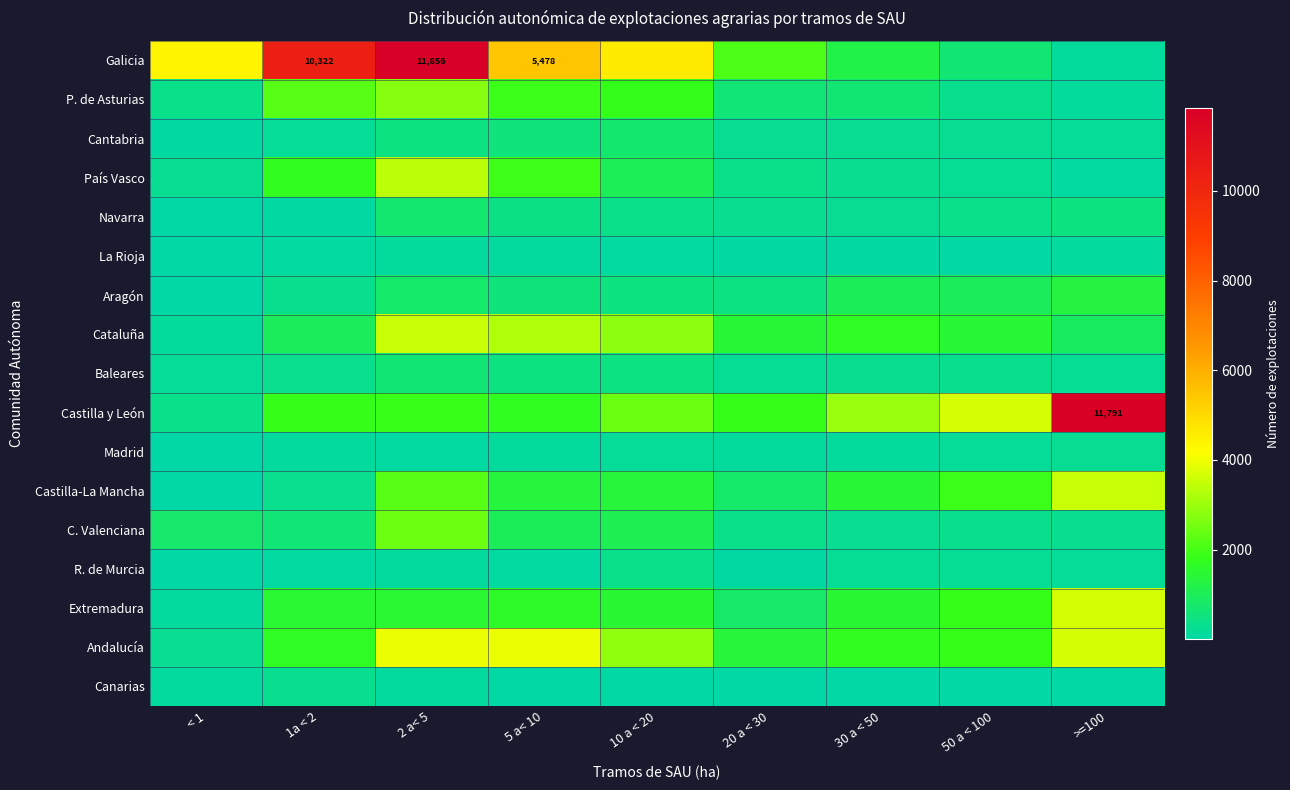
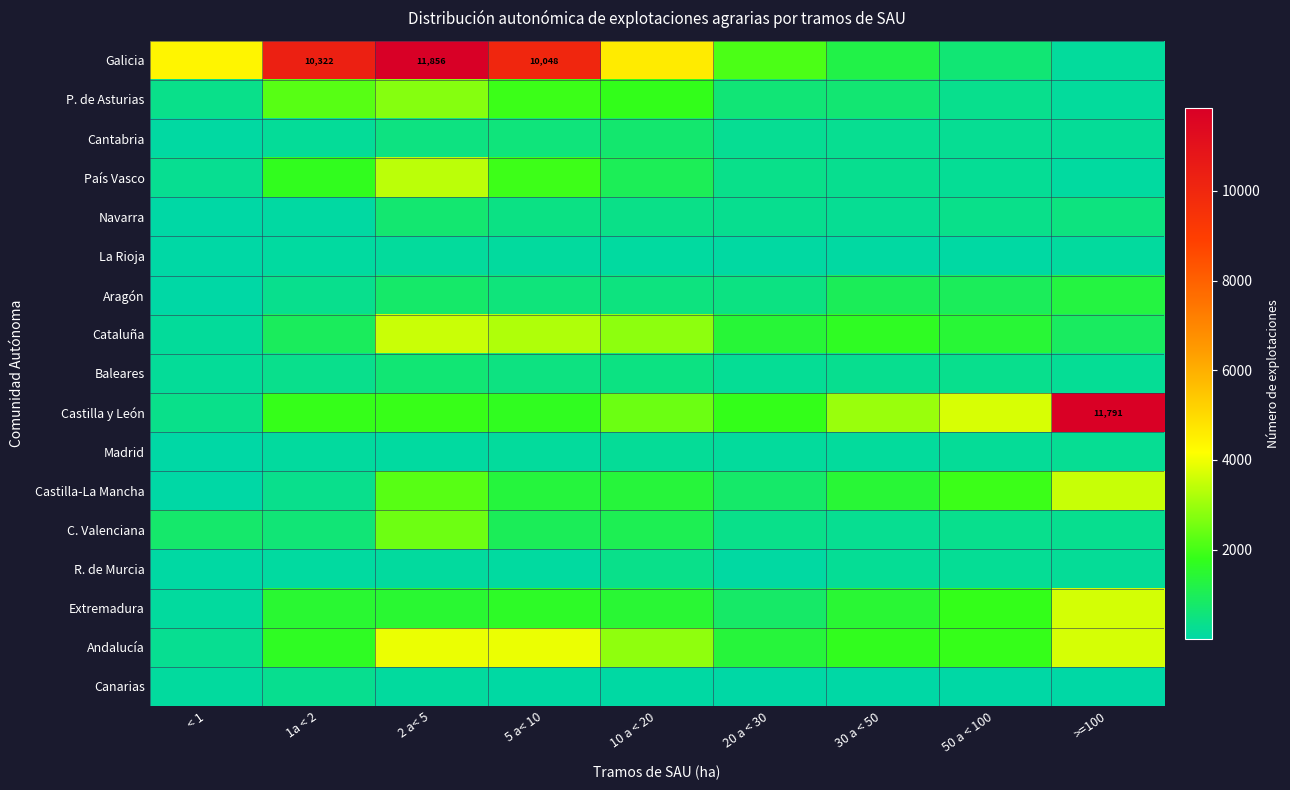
Galicia, 5 a< 10: 5,478 -> 10,048
